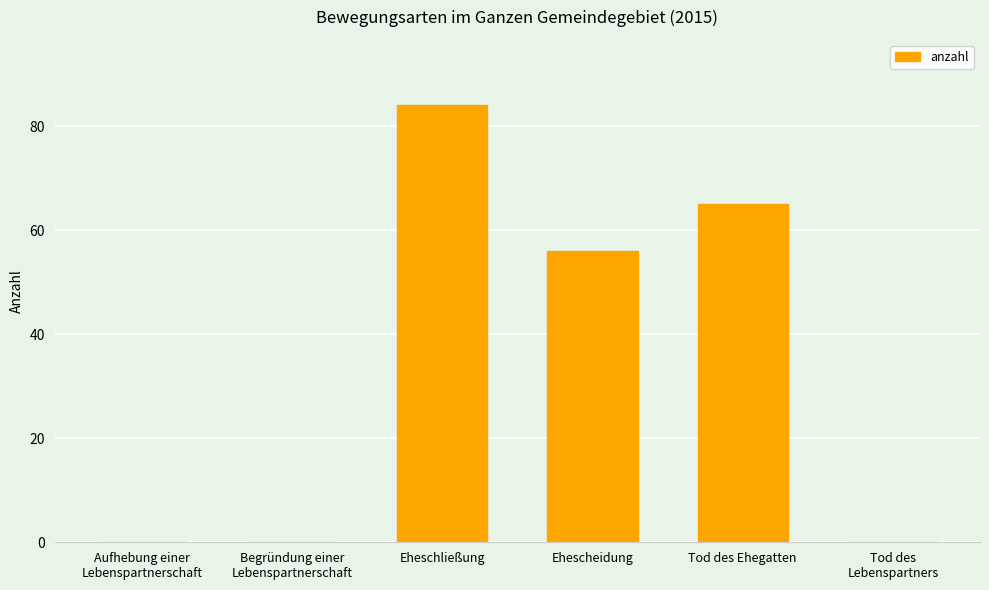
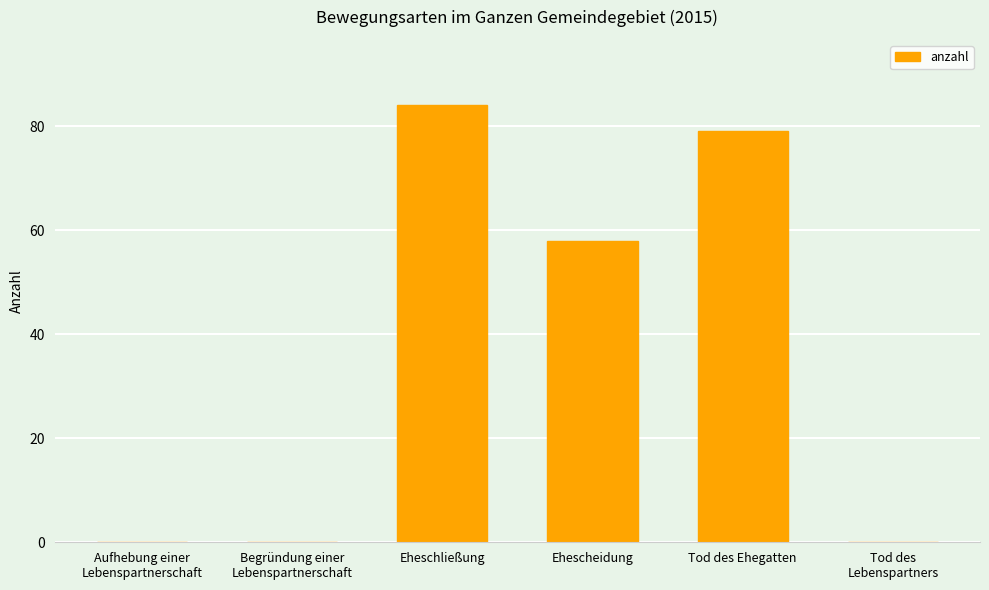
Ehescheidung: 56 -> 58
Tod des Ehegatten: 65 -> 79
